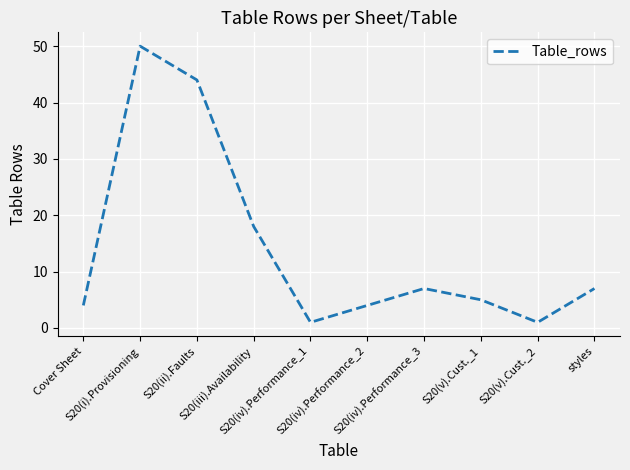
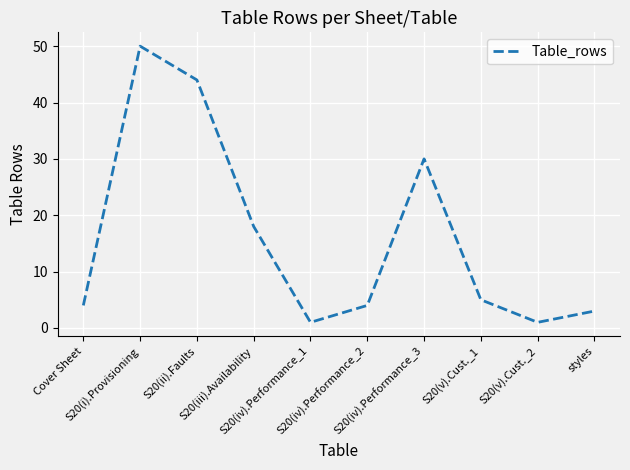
S20(iv).Performance_3: 7 -> 30
styles: 7 -> 3
